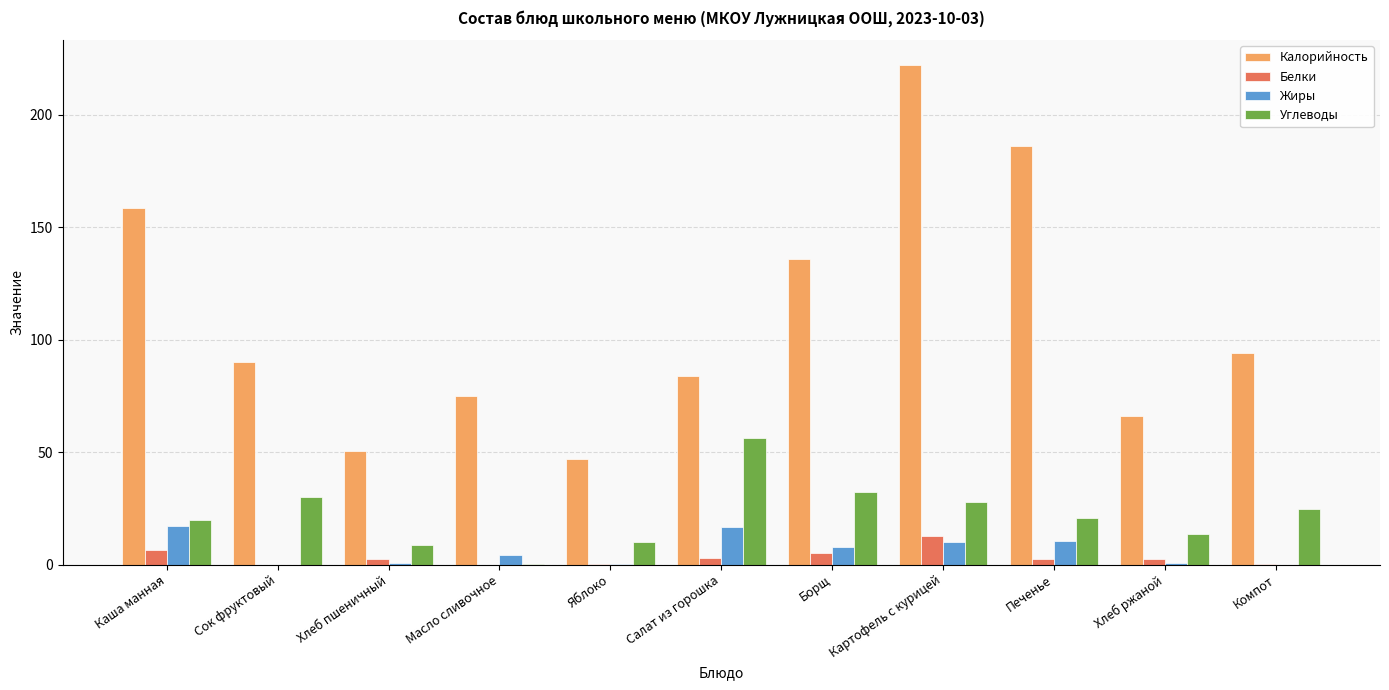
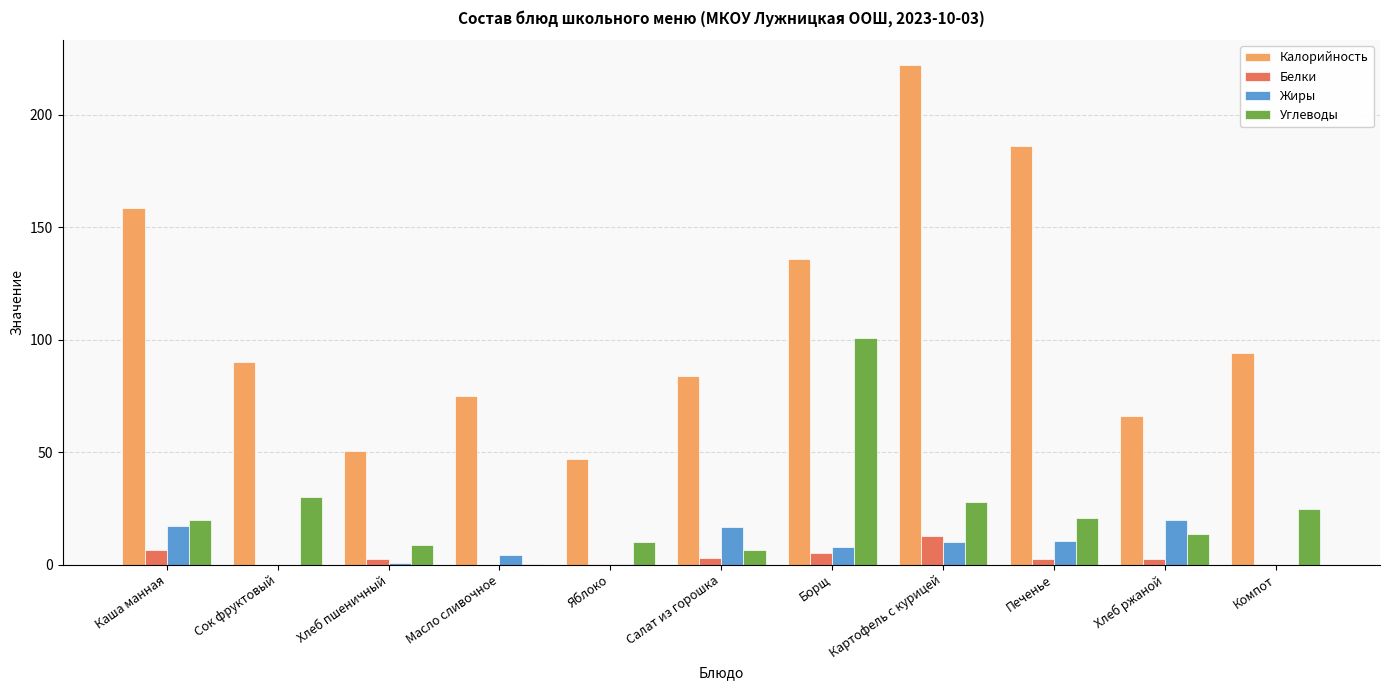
Углеводы, Салат из горошка: 56 -> 6
Углеводы, Борщ: 32 -> 101
Жиры, Хлеб ржаной: 0 -> 20
